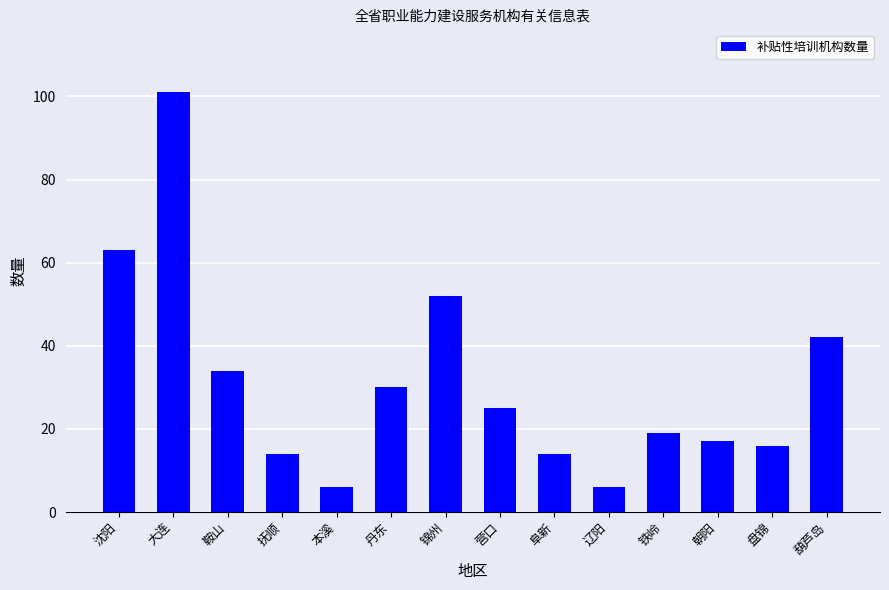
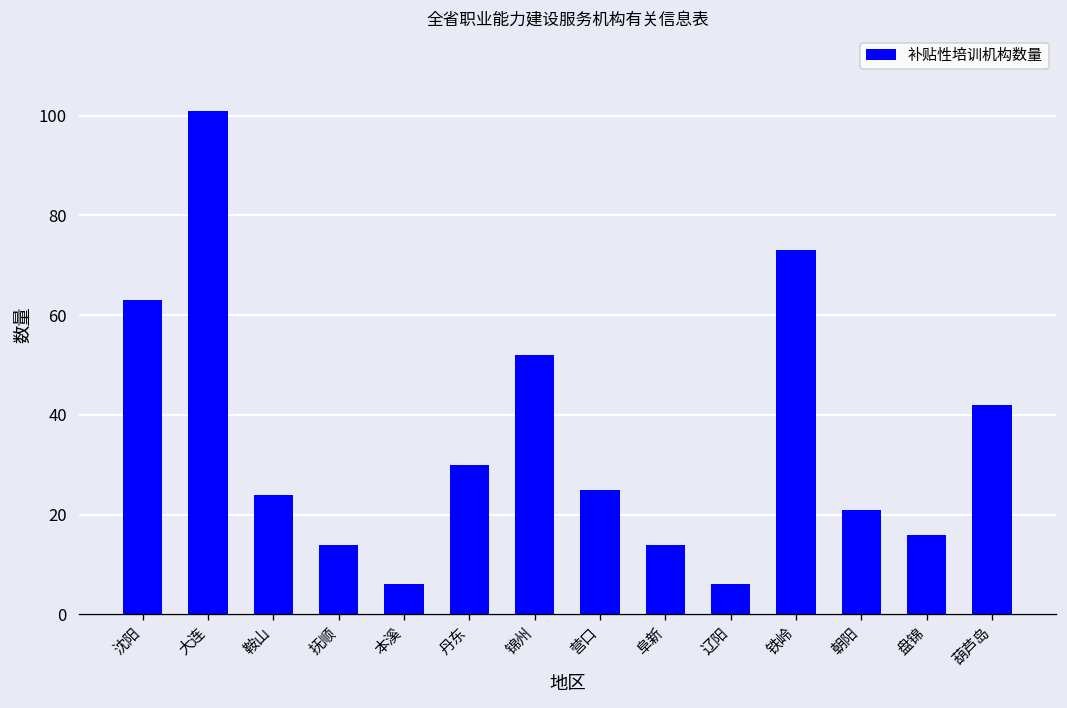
鞍山: 34 -> 24
铁岭: 19 -> 73
朝阳: 17 -> 21
